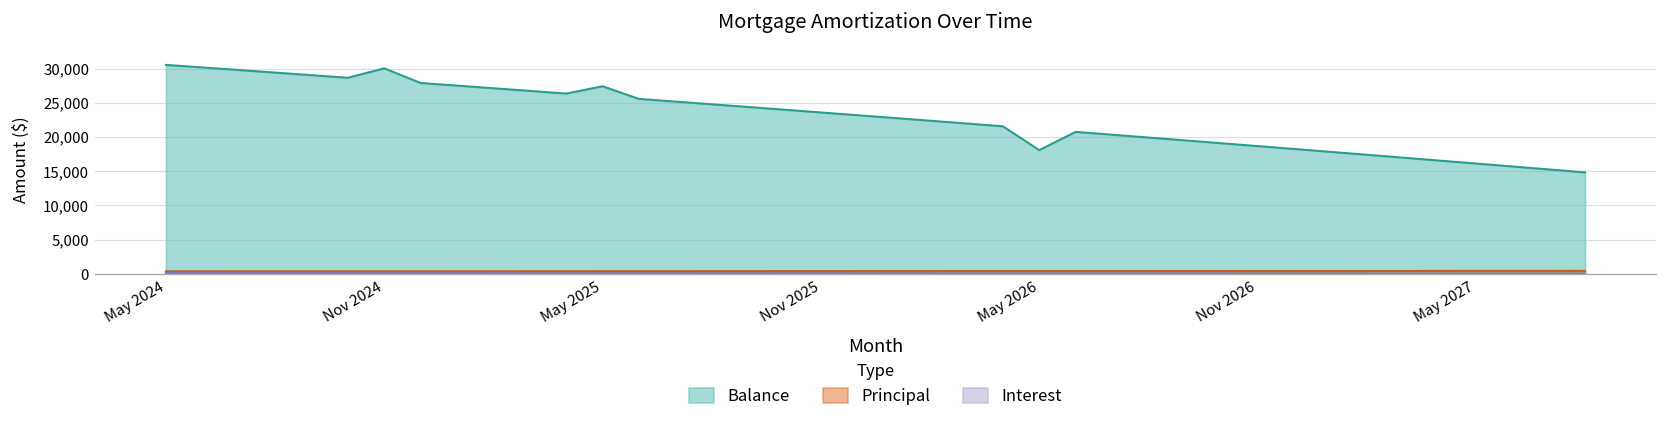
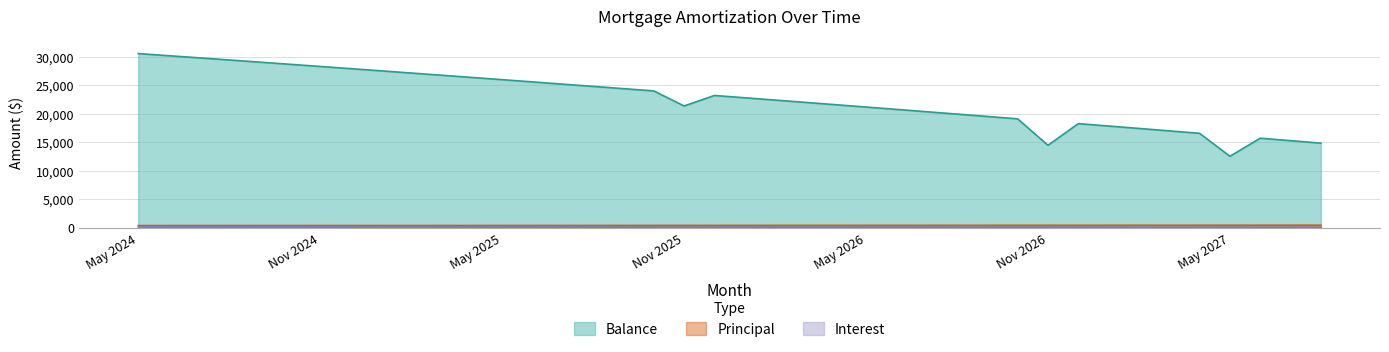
Balance, Nov 2024: 30,000 -> 28,000
Balance, May 2025: 27,000 -> 26,000
Balance, Nov 2025: 24,000 -> 21,000
Balance, May 2026: 18,000 -> 21,000
Balance, Nov 2026: 19,000 -> 14,000
Balance, May 2027: 16,000 -> 13,000
